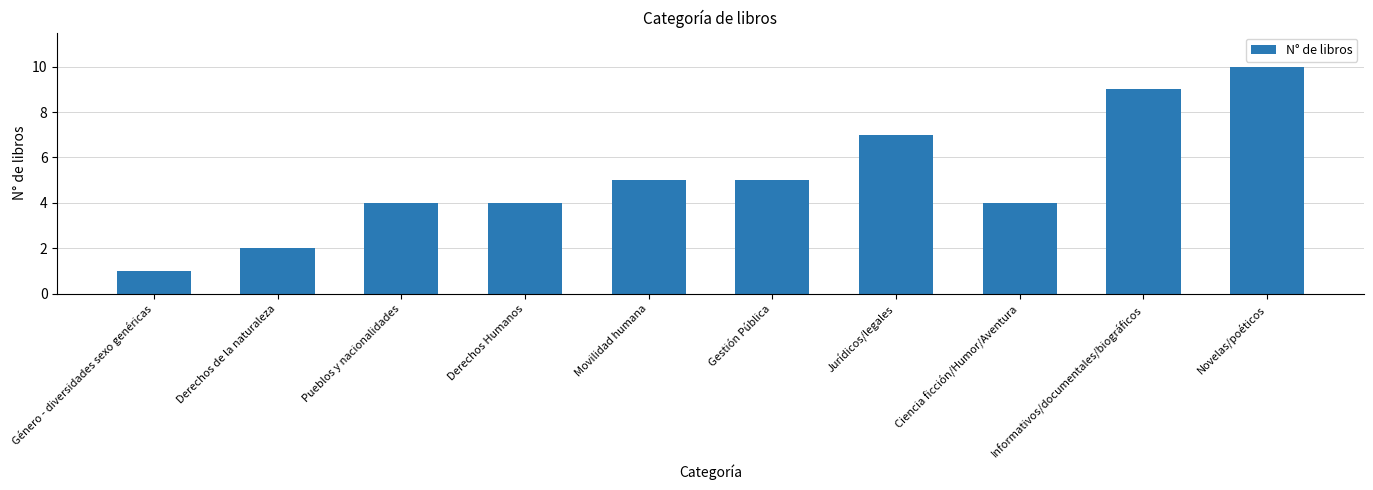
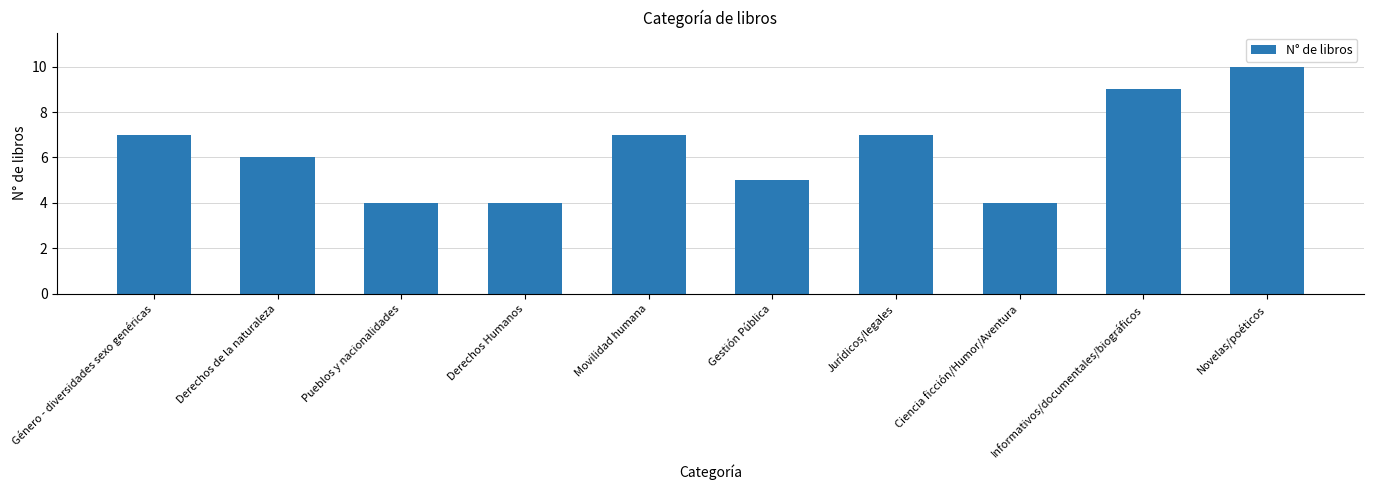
Género - diversidades sexo genéricas: 1 -> 7
Derechos de la naturaleza: 2 -> 6
Movilidad humana: 5 -> 7
